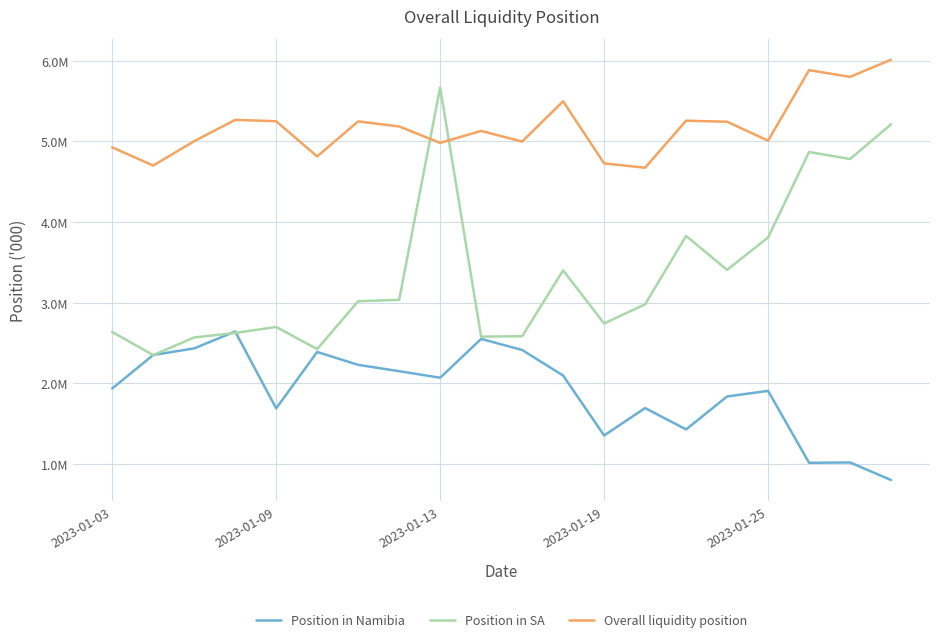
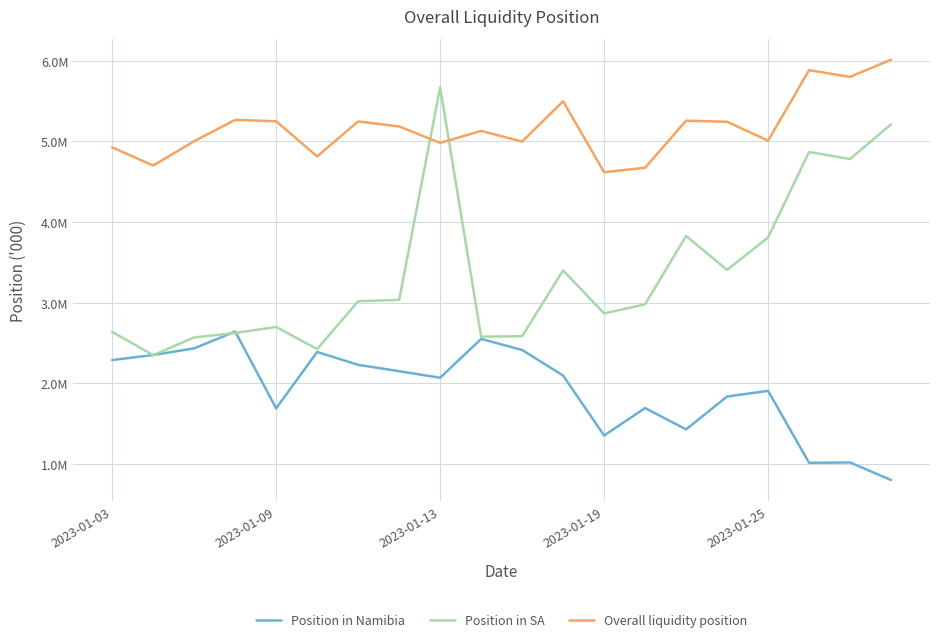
Position in Namibia, 2023-01-03: 1900000 -> 2300000
Position in SA, 2023-01-19: 2700000 -> 2900000
Overall liquidity position, 2023-01-19: 4700000 -> 4600000
